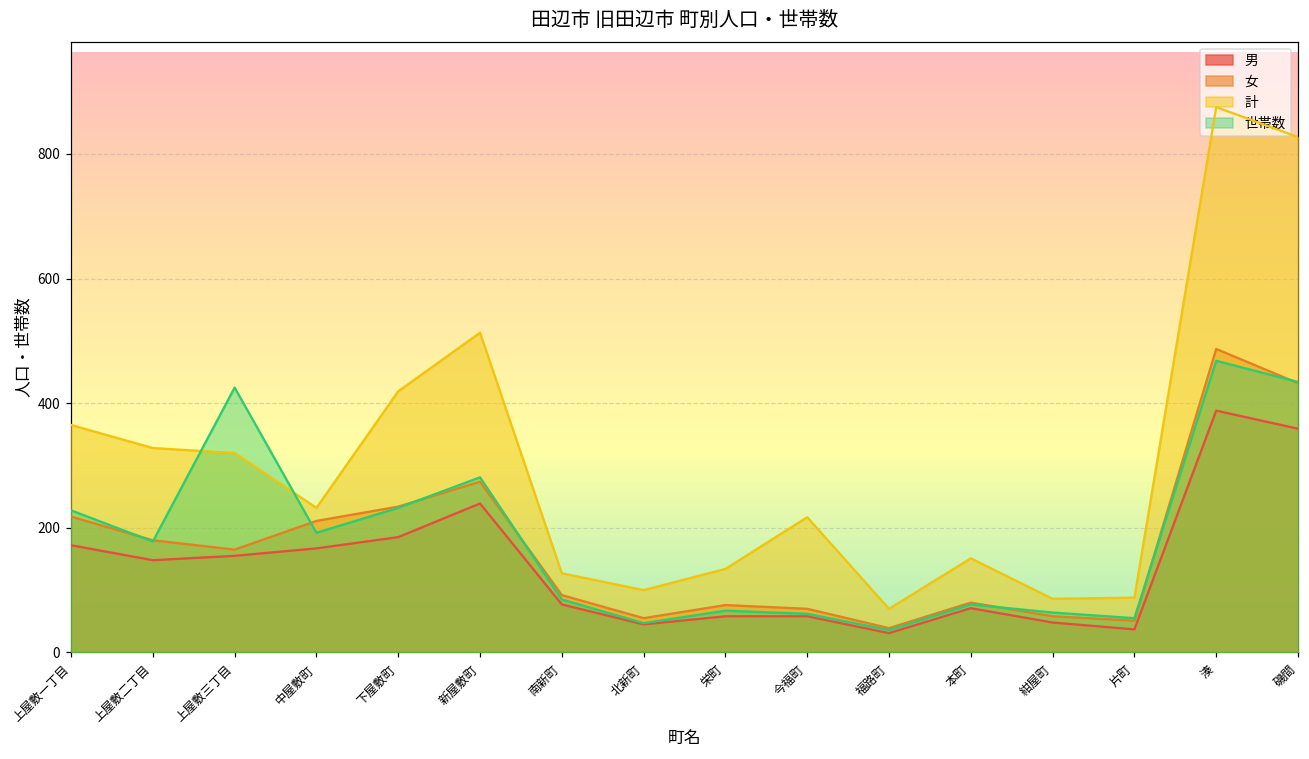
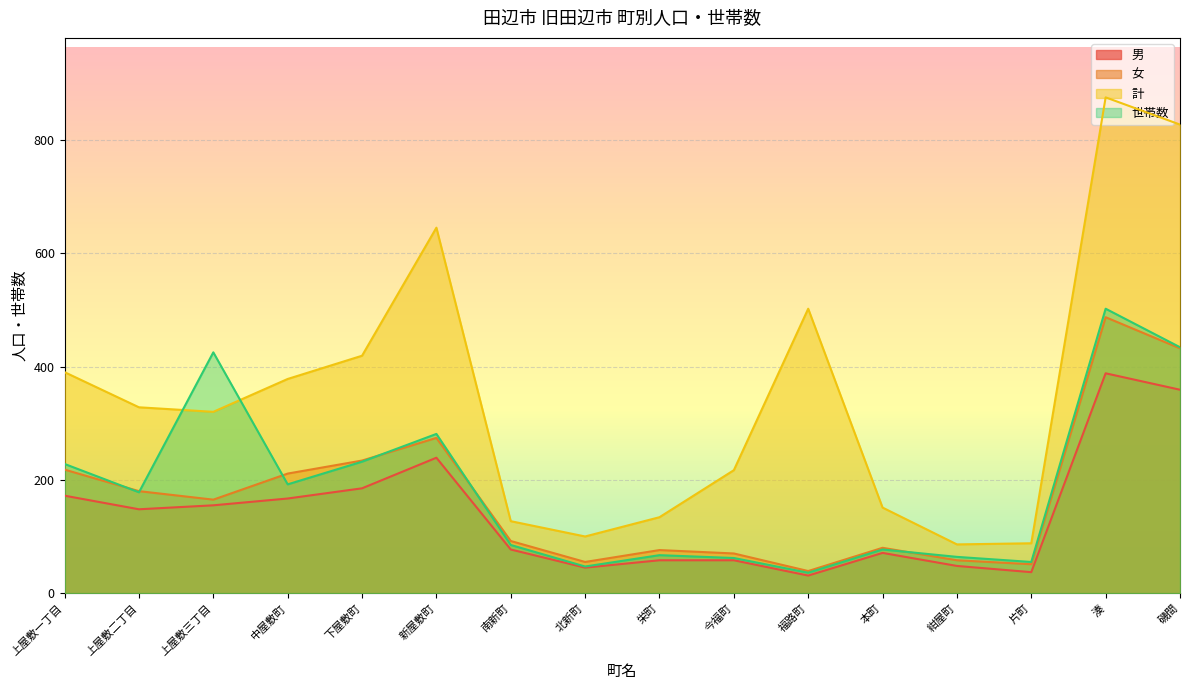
計, 上屋敷一丁目: 370 -> 390
計, 中屋敷町: 230 -> 380
計, 新屋敷町: 510 -> 650
計, 福路町: 70 -> 500
世帯数, 湊: 470 -> 500
